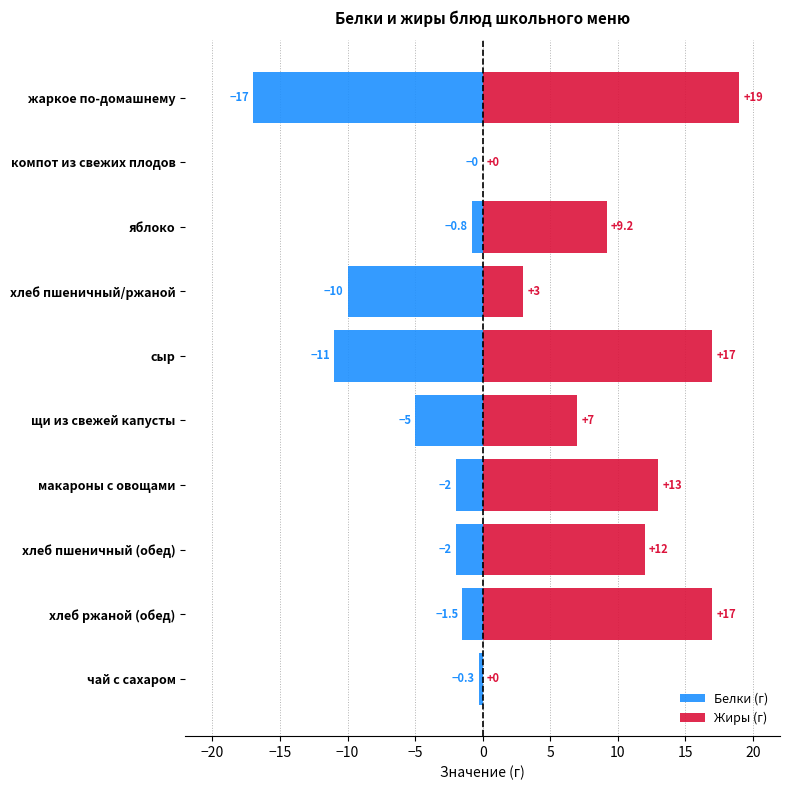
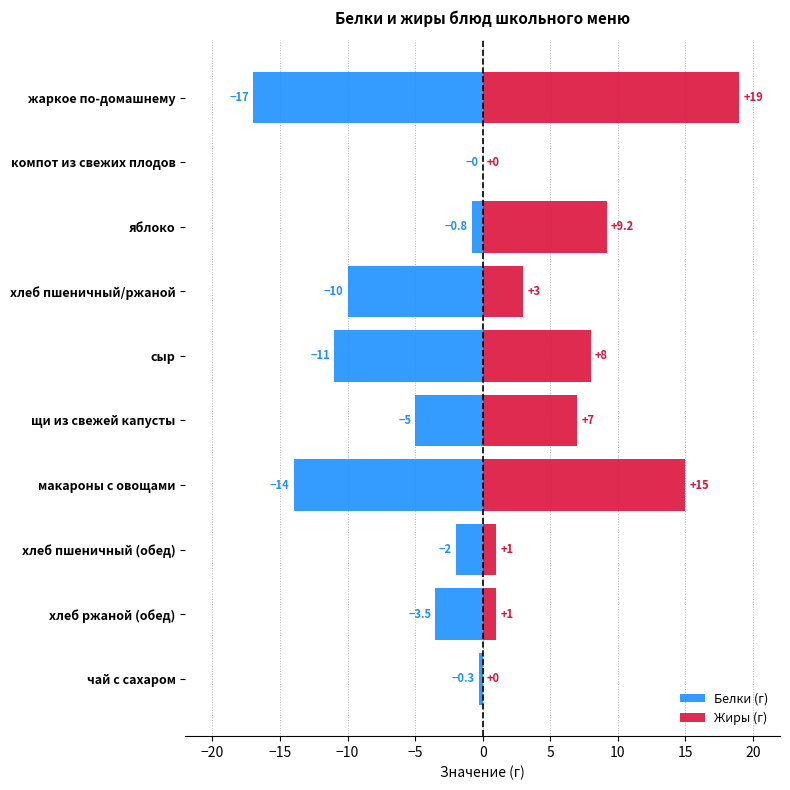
Жиры (г), сыр: +17 -> +8
Белки (г), макароны с овощами: -2 -> -14
Жиры (г), макароны с овощами: +13 -> +15
Жиры (г), хлеб пшеничный (обед): +12 -> +1
Белки (г), хлеб ржаной (обед): -1.5 -> -3.5
Жиры (г), хлеб ржаной (обед): +17 -> +1
